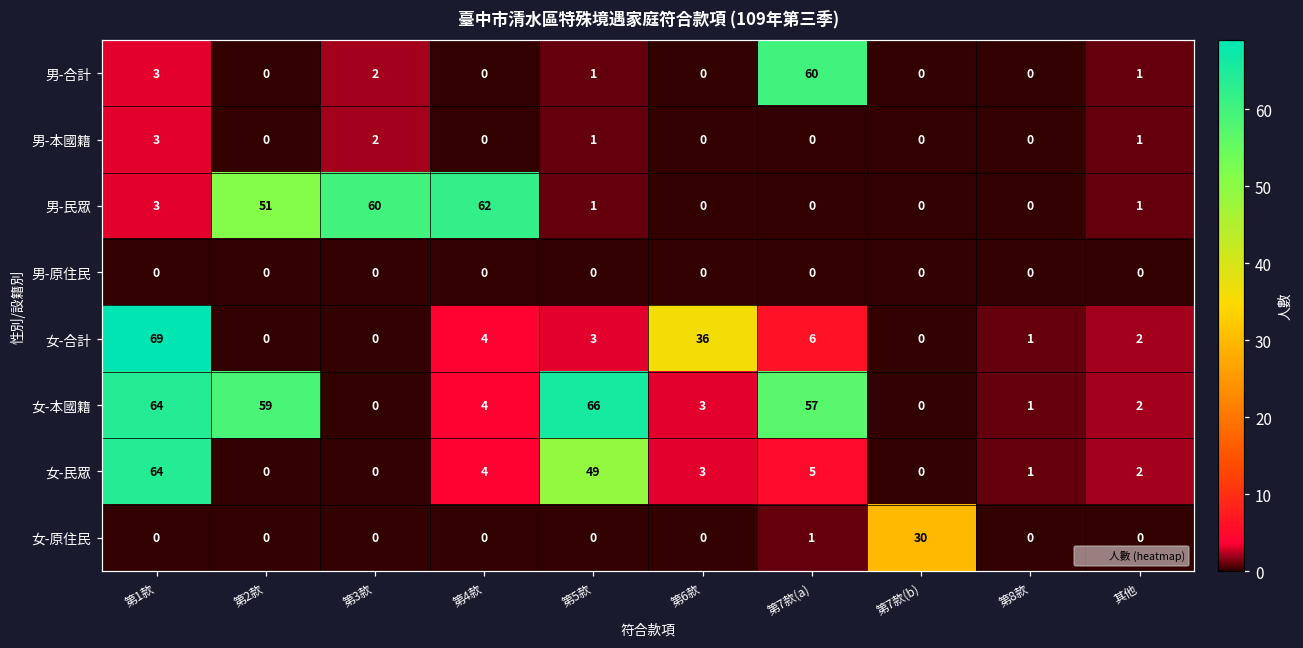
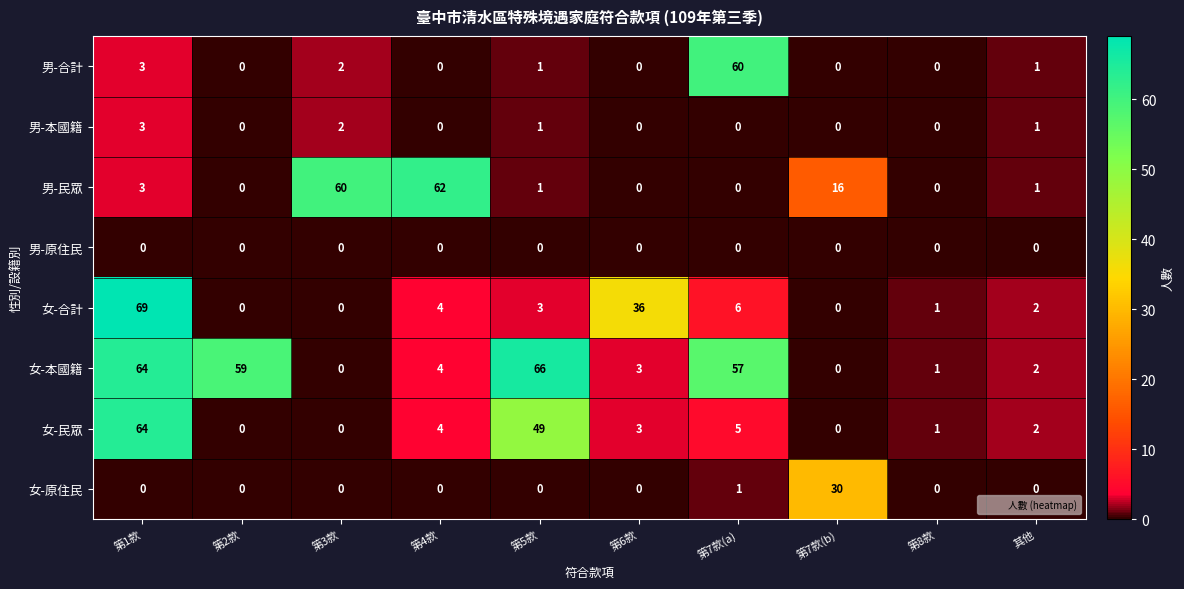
男-民眾, 第2款: 51 -> 0
男-民眾, 第7款(b): 0 -> 16
